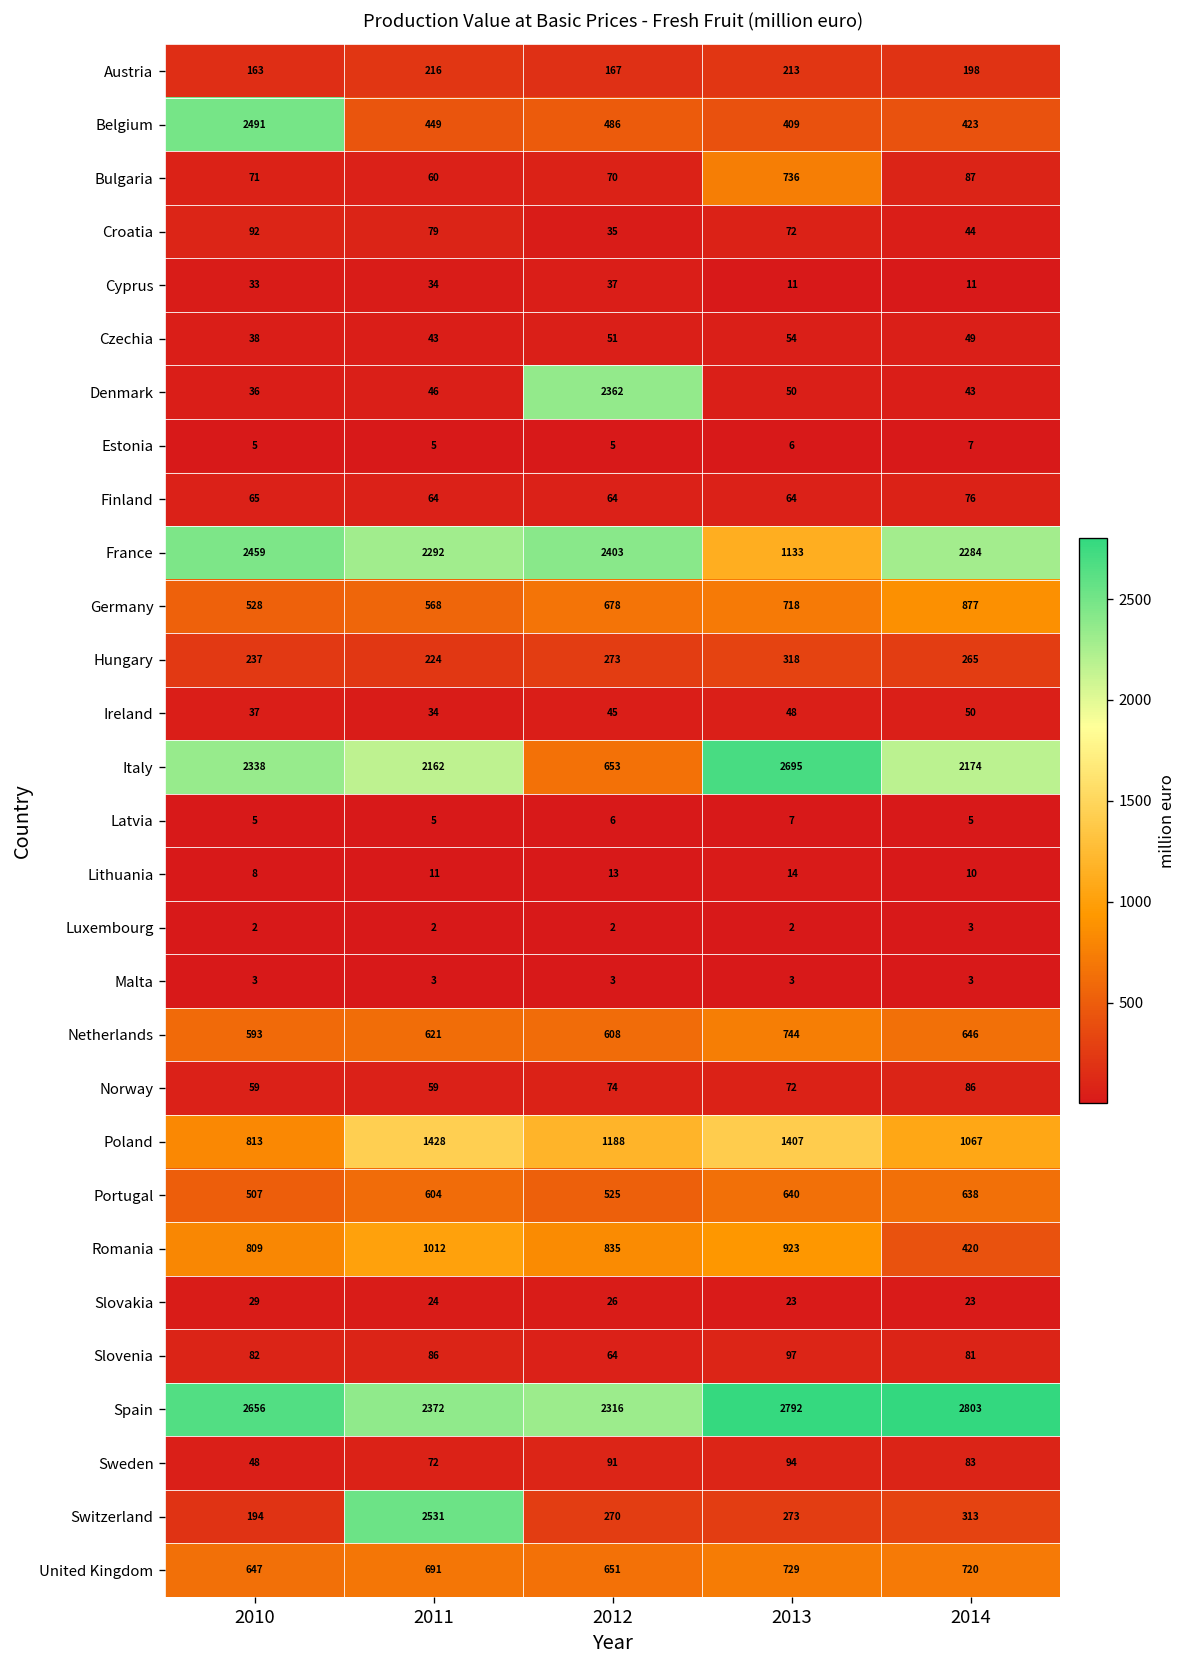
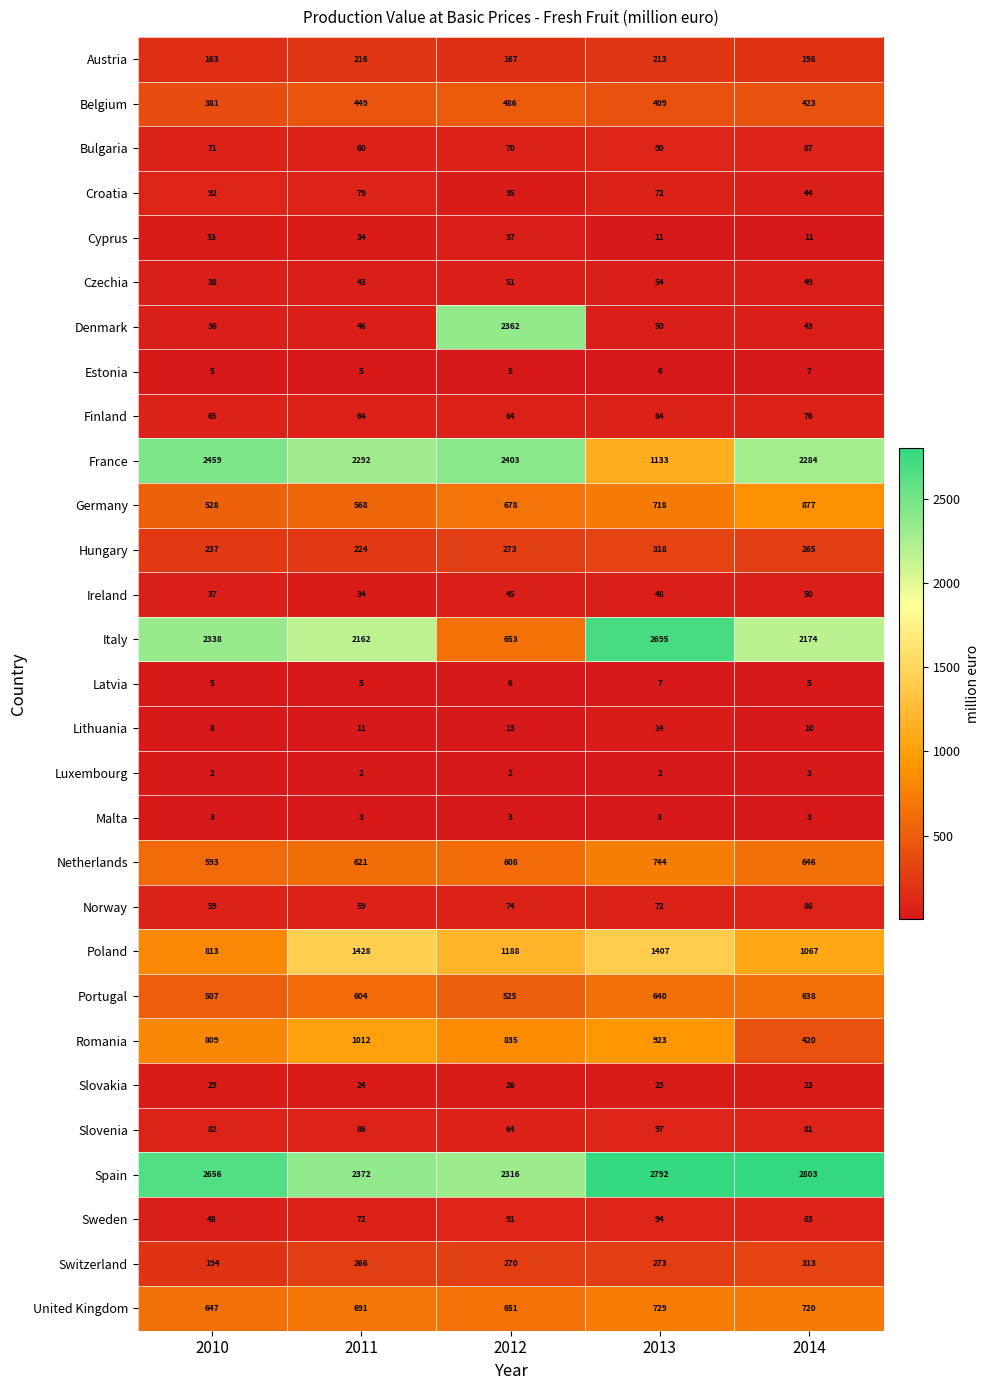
Belgium, 2010: 2491 -> 381
Bulgaria, 2013: 736 -> 90
Switzerland, 2011: 2531 -> 266
